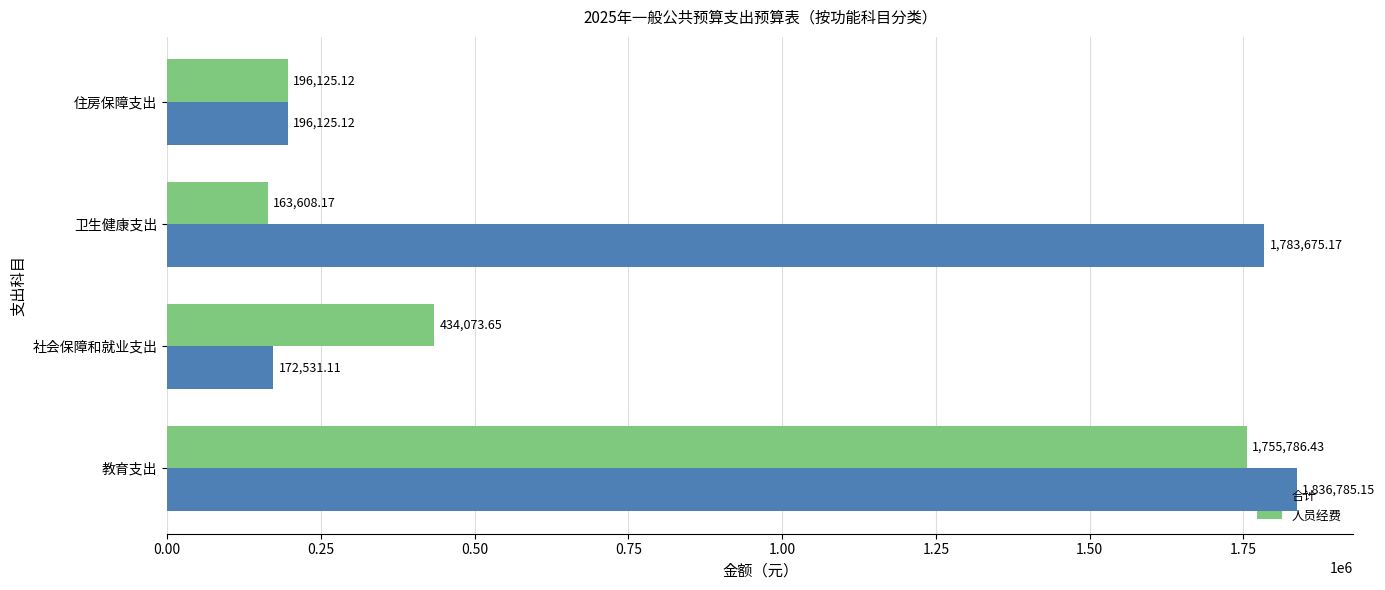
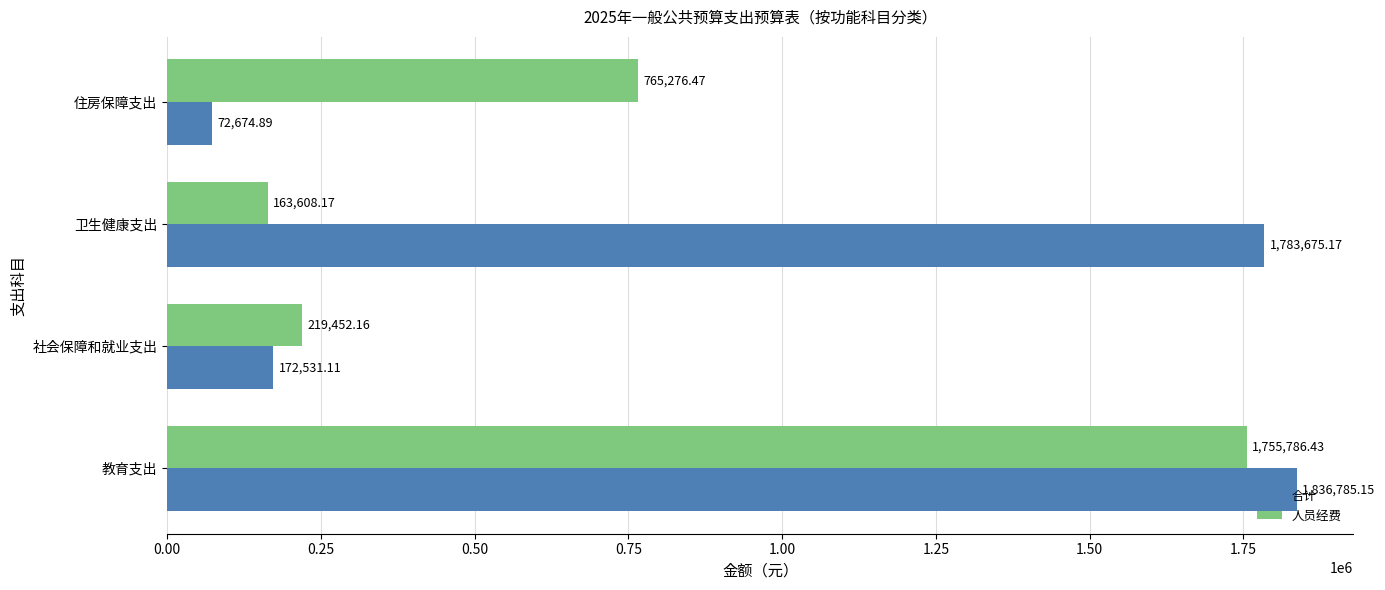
人员经费, 住房保障支出: 196,125.12 -> 765,276.47
合计, 住房保障支出: 196,125.12 -> 72,674.89
人员经费, 社会保障和就业支出: 434,073.65 -> 219,452.16
